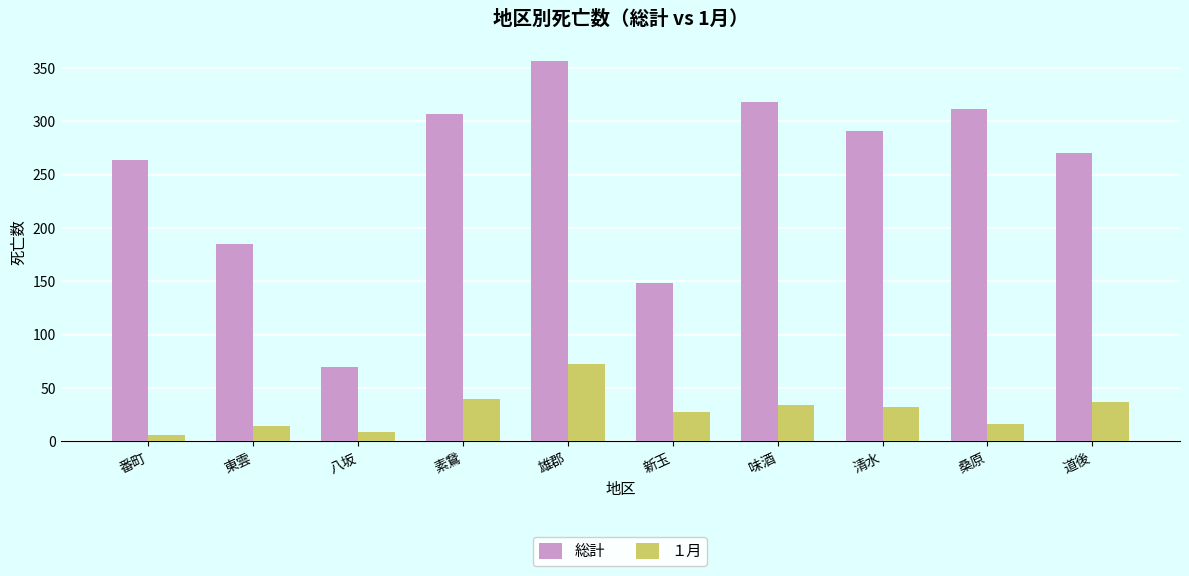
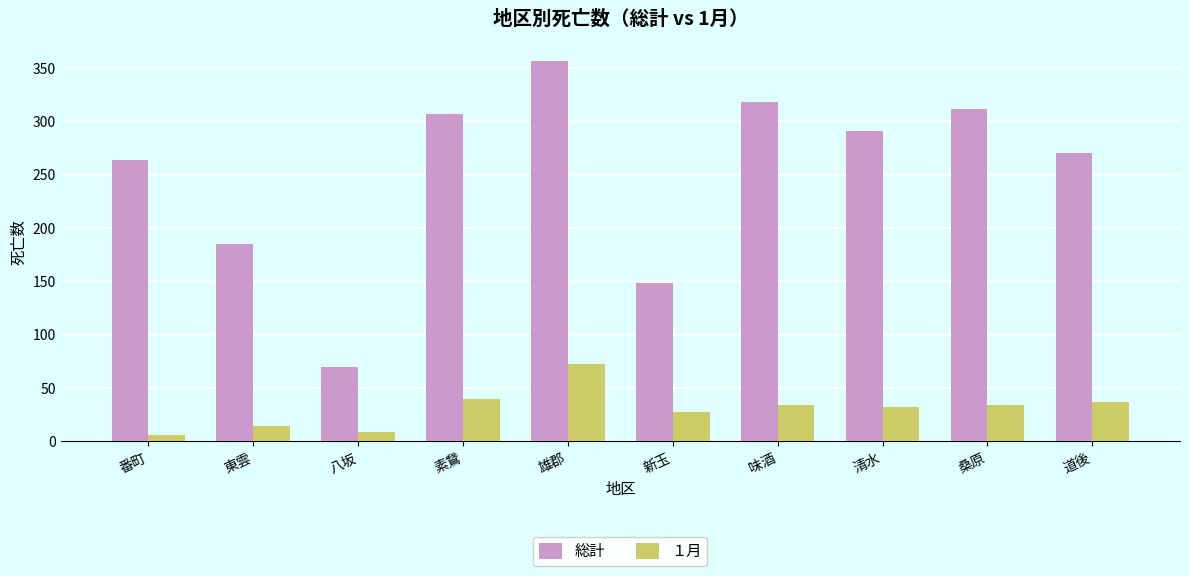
１月, 桑原: 16 -> 34
